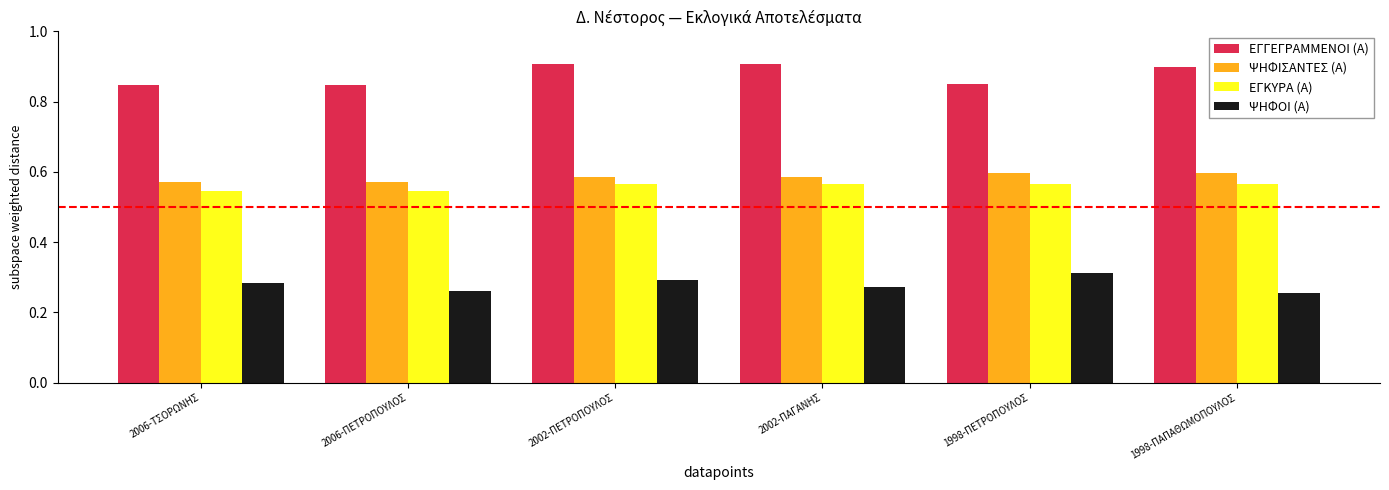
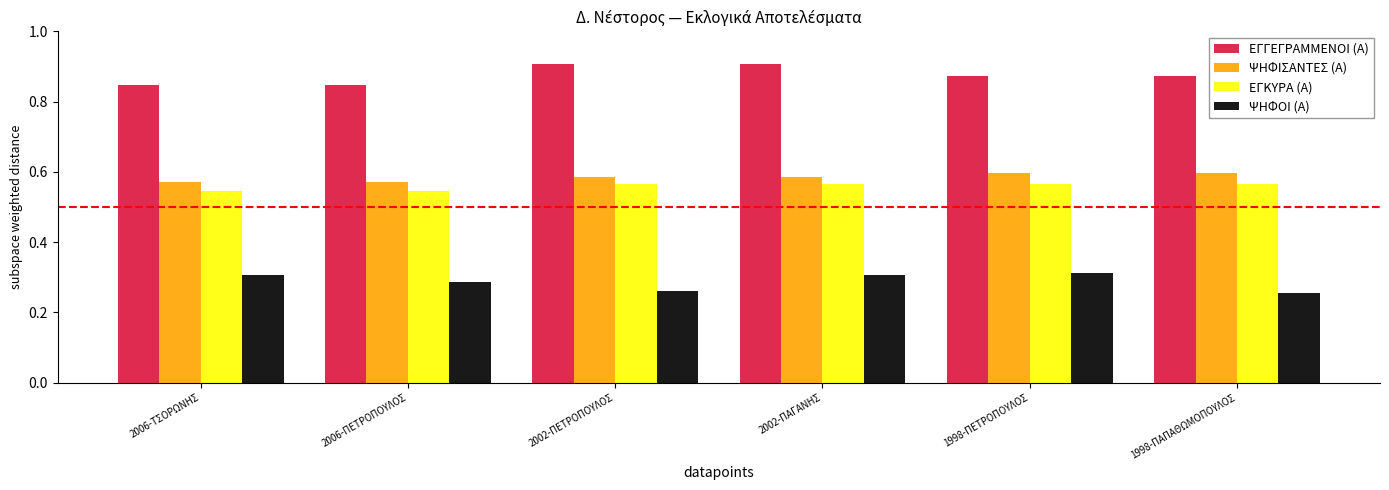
ΨΗΦΟΙ (Α), 2006-ΤΣΟΡΩΝΗΣ: 0.28 -> 0.31
ΨΗΦΟΙ (Α), 2006-ΠΕΤΡΟΠΟΥΛΟΣ: 0.26 -> 0.29
ΨΗΦΟΙ (Α), 2002-ΠΕΤΡΟΠΟΥΛΟΣ: 0.29 -> 0.26
ΨΗΦΟΙ (Α), 2002-ΠΑΓΑΝΗΣ: 0.27 -> 0.31
ΕΓΓΕΓΡΑΜΜΕΝΟΙ (Α), 1998-ΠΕΤΡΟΠΟΥΛΟΣ: 0.85 -> 0.87
ΕΓΓΕΓΡΑΜΜΕΝΟΙ (Α), 1998-ΠΑΠΑΘΩΜΟΠΟΥΛΟΣ: 0.90 -> 0.87
